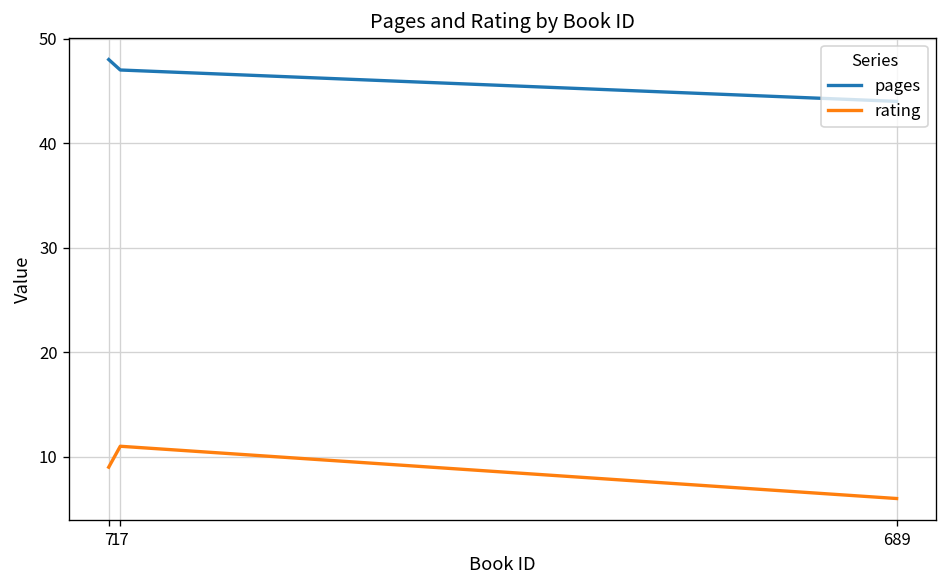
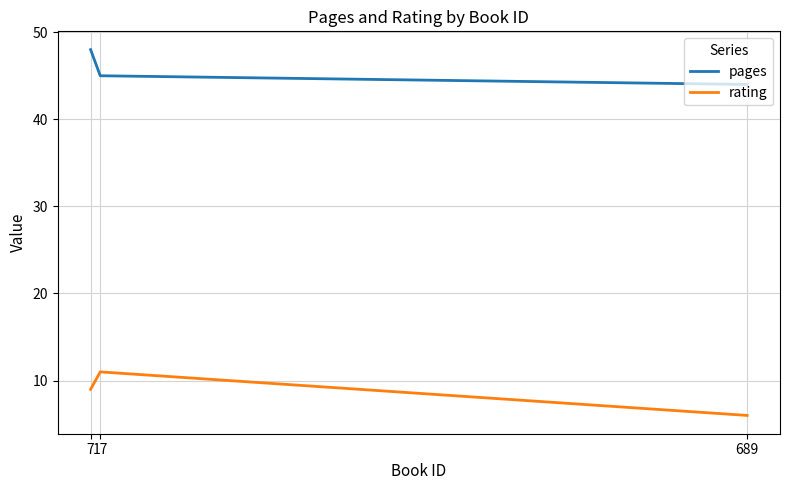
pages, 17: 47 -> 45
